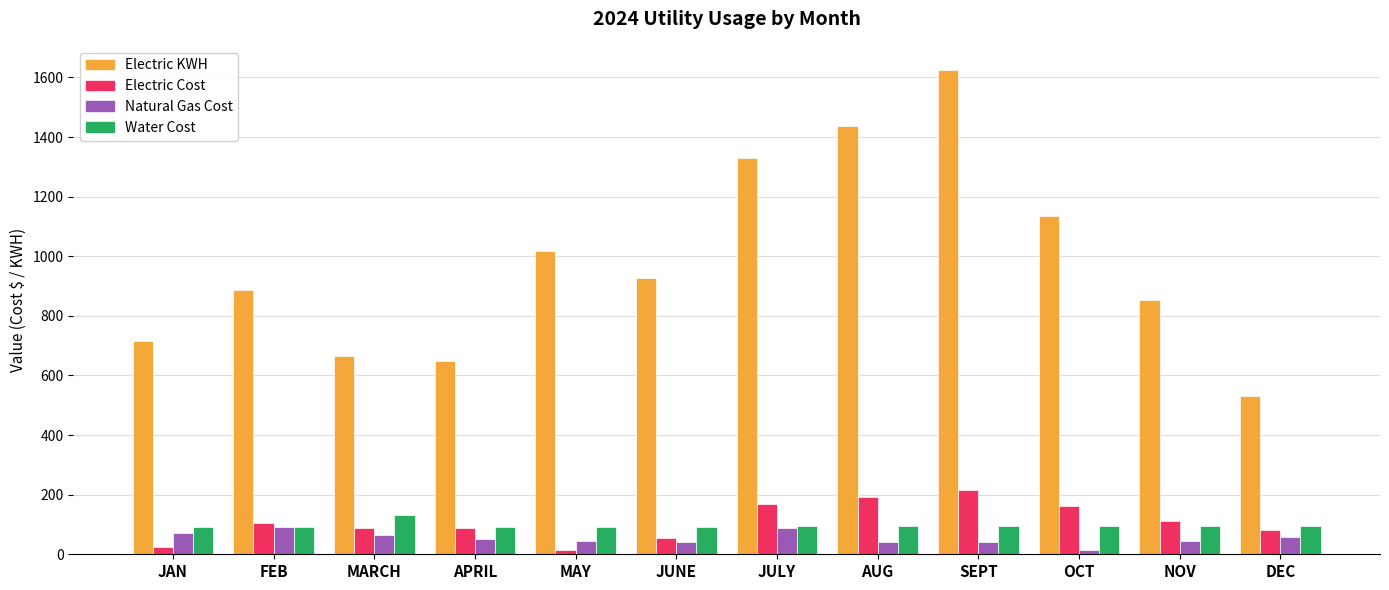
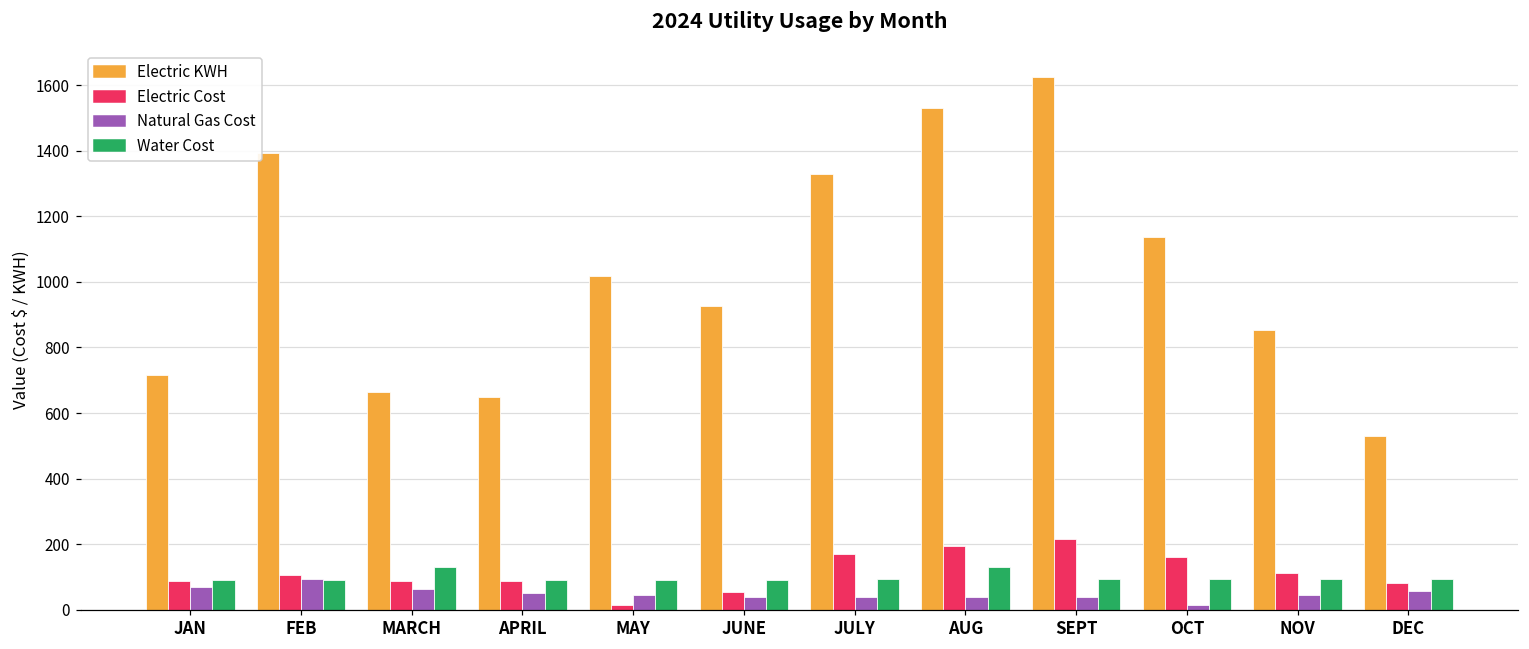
Electric Cost, JAN: 20 -> 90
Electric KWH, FEB: 890 -> 1390
Natural Gas Cost, JULY: 90 -> 40
Electric KWH, AUG: 1440 -> 1530
Water Cost, AUG: 90 -> 130
